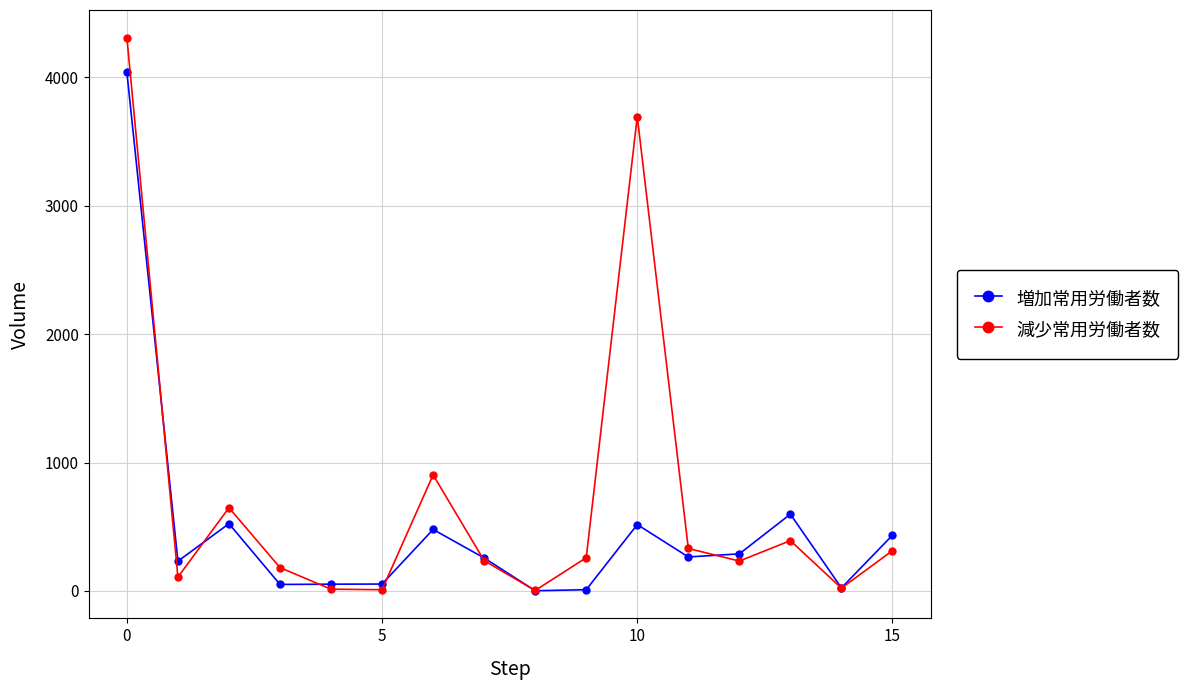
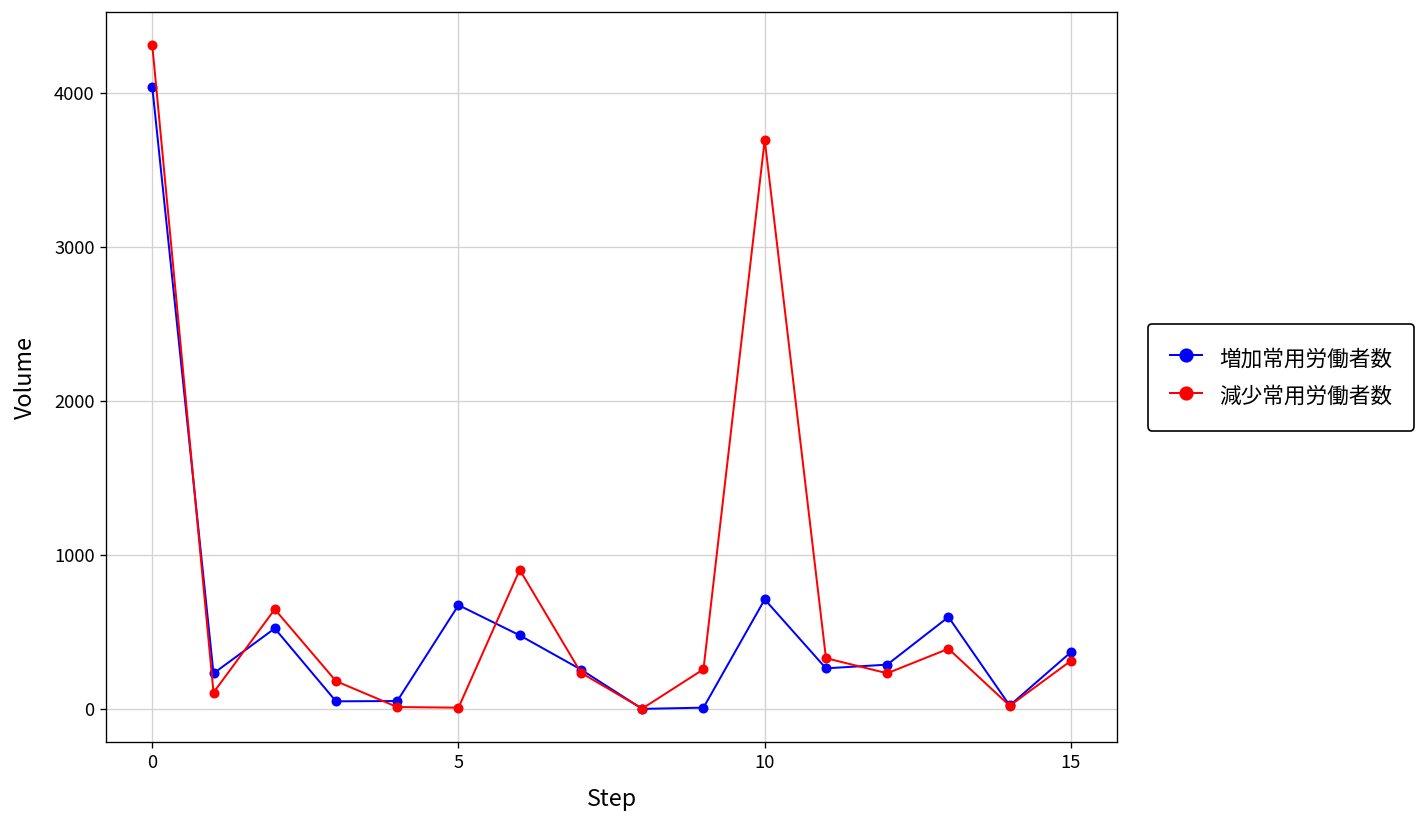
増加常用労働者数, 5: 50 -> 680
増加常用労働者数, 10: 520 -> 710
増加常用労働者数, 15: 430 -> 370
